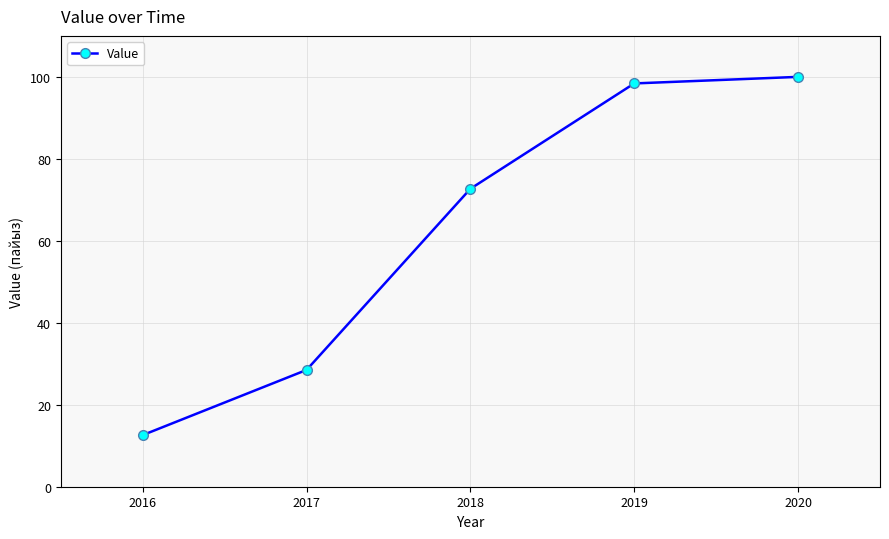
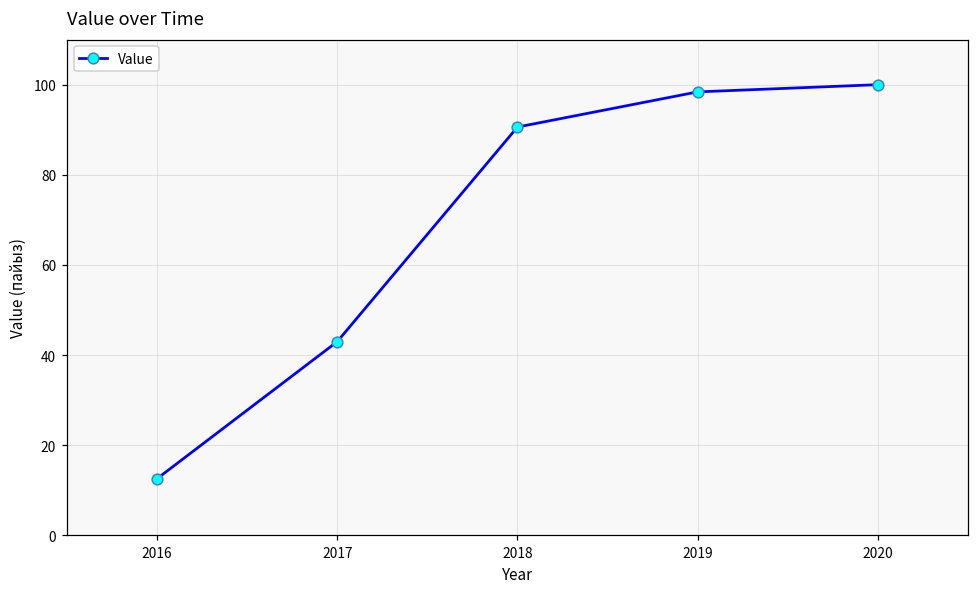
2017: 29 -> 43
2018: 73 -> 91
